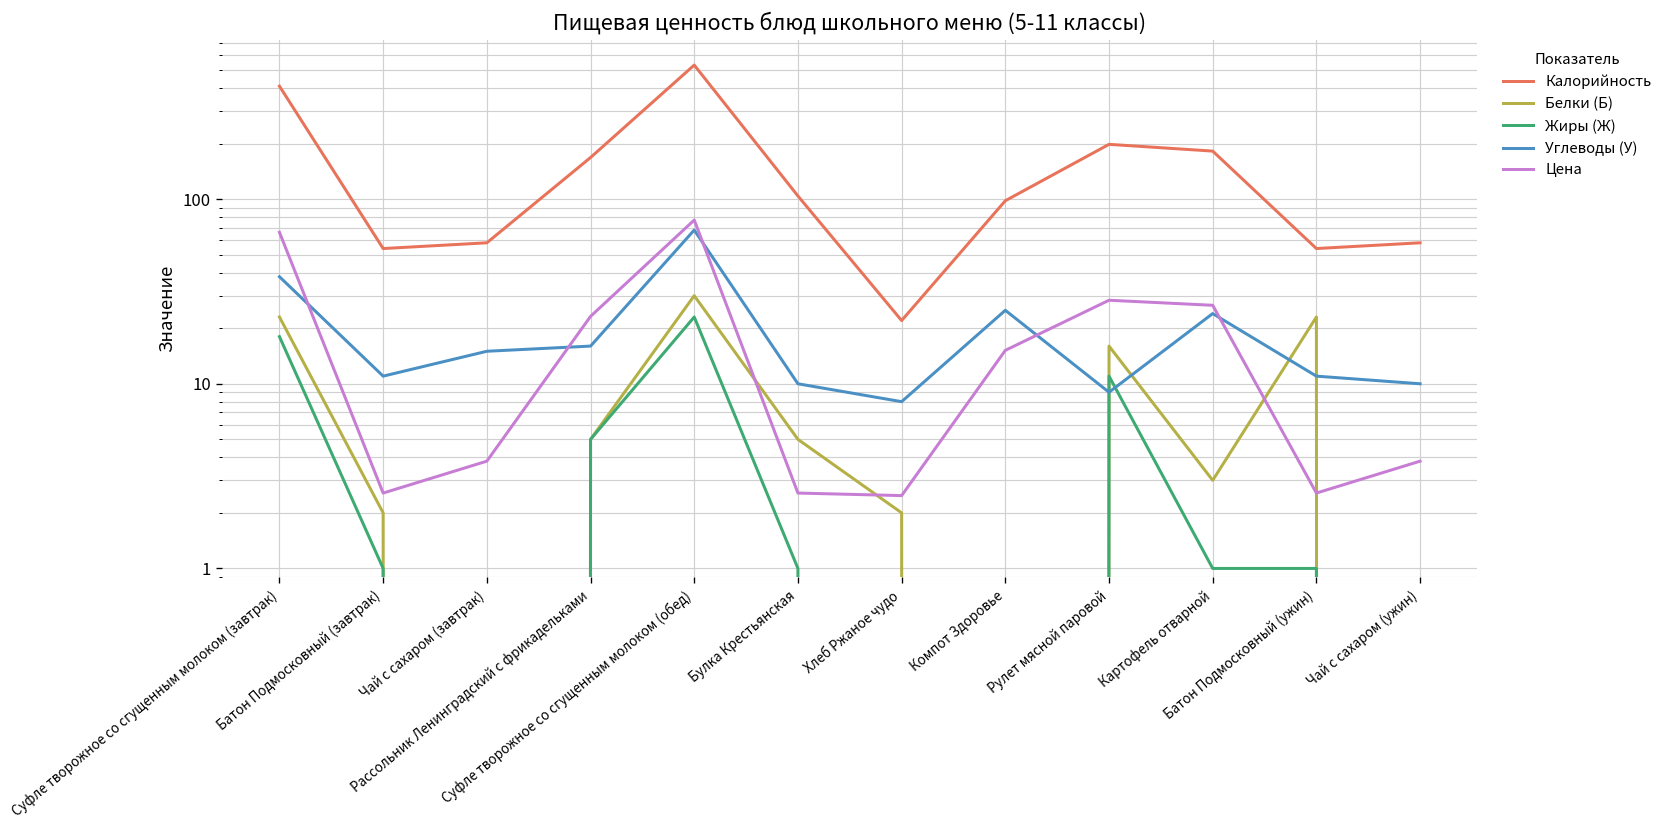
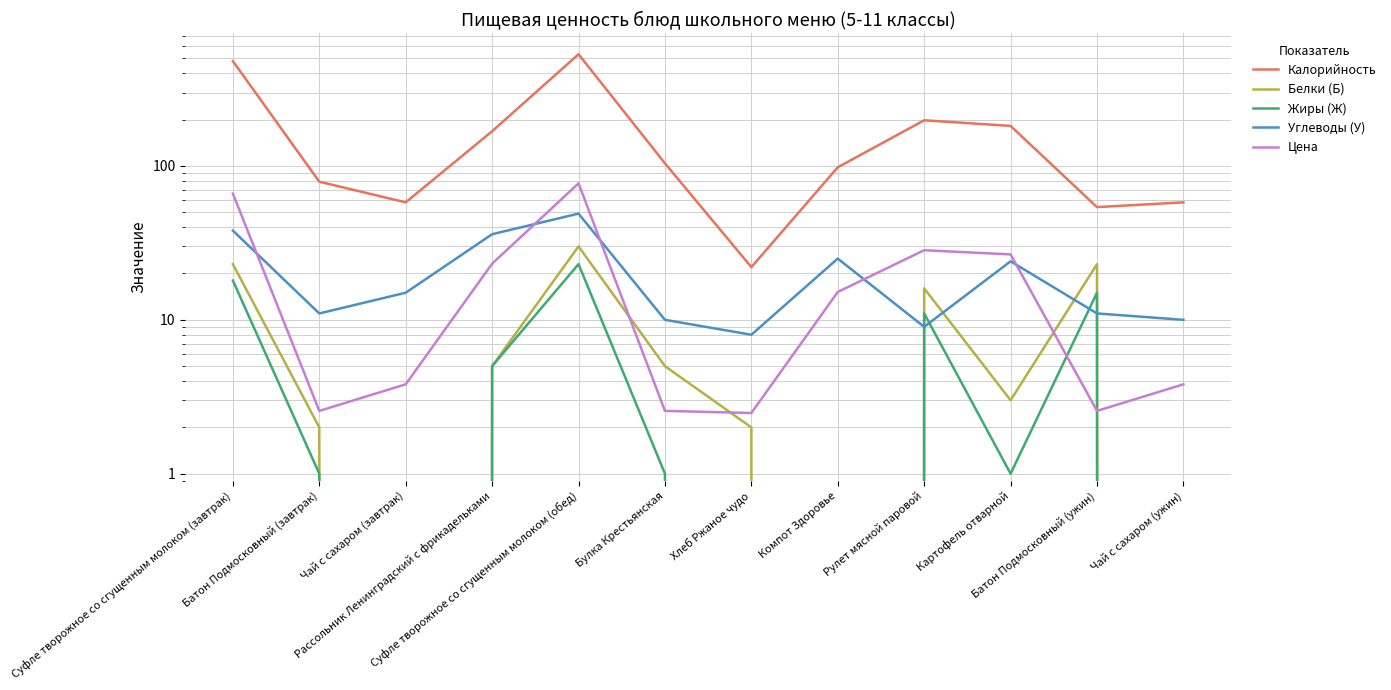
Калорийность, Суфле творожное со сгущенным молоком (завтрак): 410 -> 480
Калорийность, Батон Подмосковный (завтрак): 54 -> 80
Углеводы (У), Рассольник Ленинградский с фрикадельками: 16 -> 36
Углеводы (У), Суфле творожное со сгущенным молоком (обед): 70 -> 49
Жиры (Ж), Батон Подмосковный (ужин): 1 -> 15
